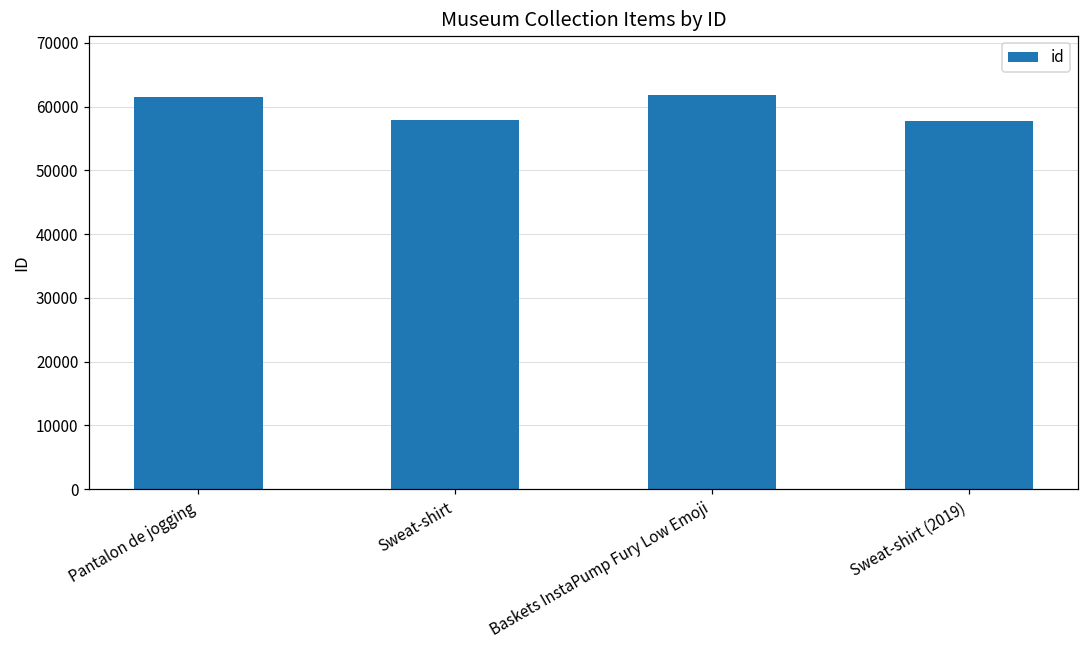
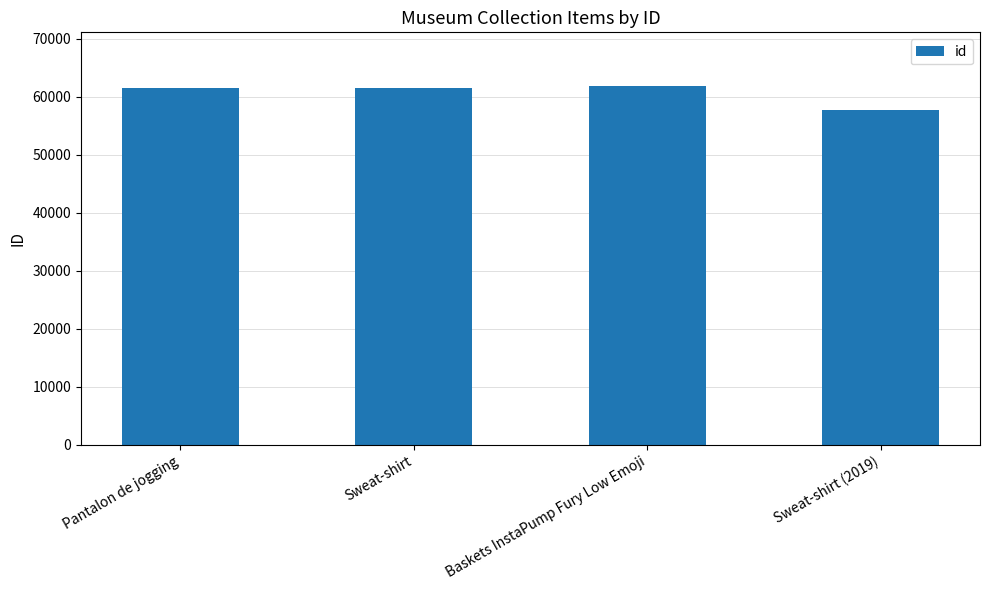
Sweat-shirt: 58000 -> 61000
